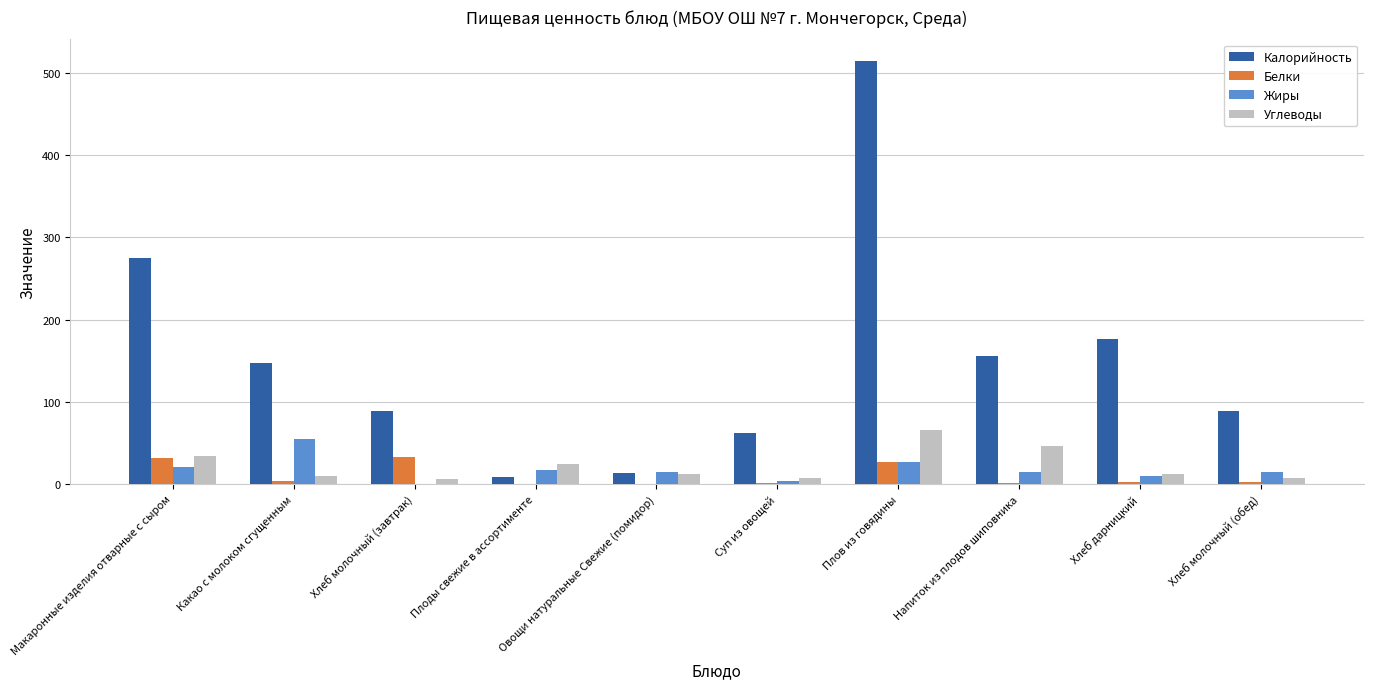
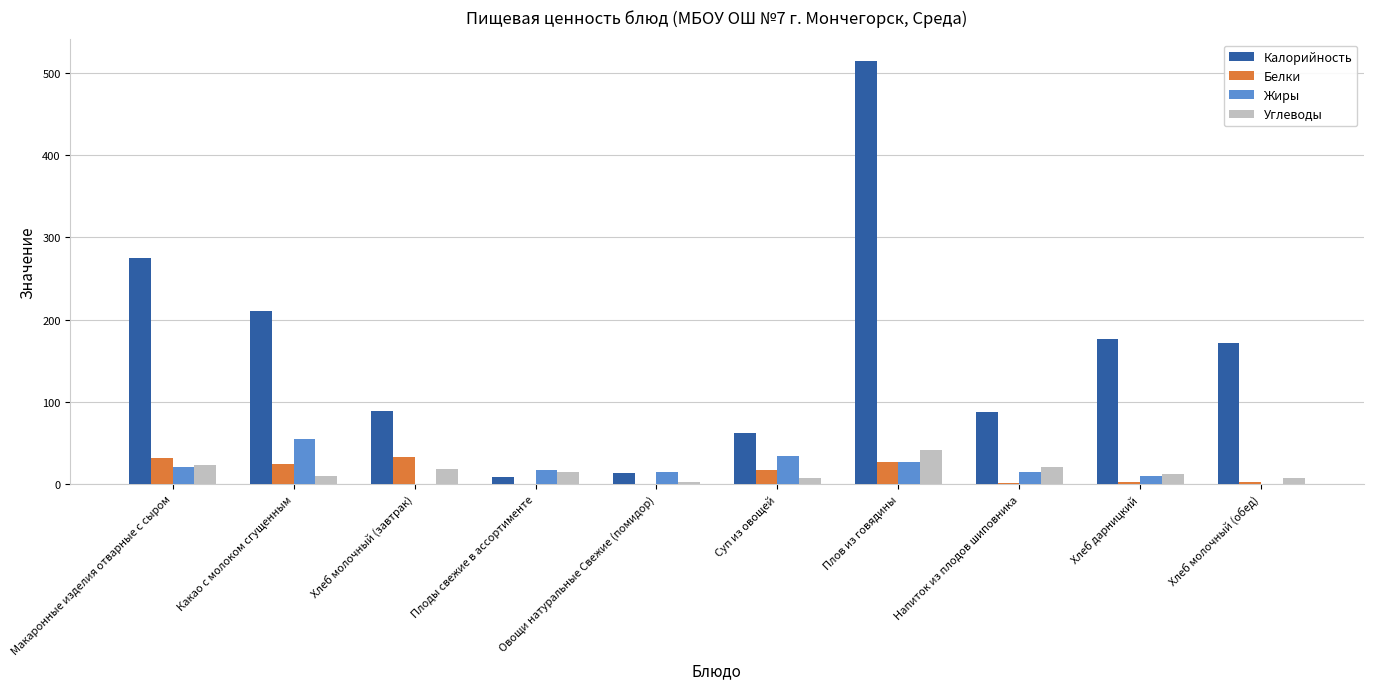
Углеводы, Макаронные изделия отварные с сыром: 30 -> 20
Калорийность, Какао с молоком сгущенным: 150 -> 210
Белки, Какао с молоком сгущенным: 0 -> 20
Углеводы, Хлеб молочный (завтрак): 10 -> 20
Углеводы, Плоды свежие в ассортименте: 20 -> 10
Углеводы, Овощи натуральные Свежие (помидор): 10 -> 0
Белки, Суп из овощей: 0 -> 20
Жиры, Суп из овощей: 0 -> 30
Углеводы, Плов из говядины: 70 -> 40
Калорийность, Напиток из плодов шиповника: 160 -> 90
Углеводы, Напиток из плодов шиповника: 50 -> 20
Калорийность, Хлеб молочный (обед): 90 -> 170
Жиры, Хлеб молочный (обед): 10 -> 0
